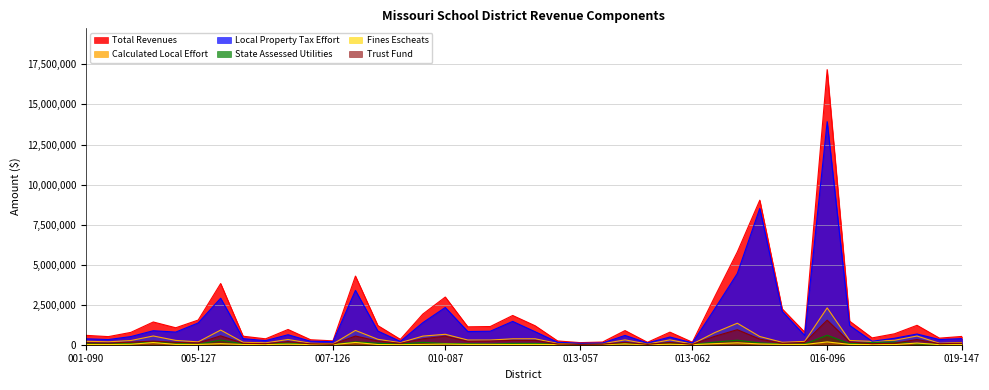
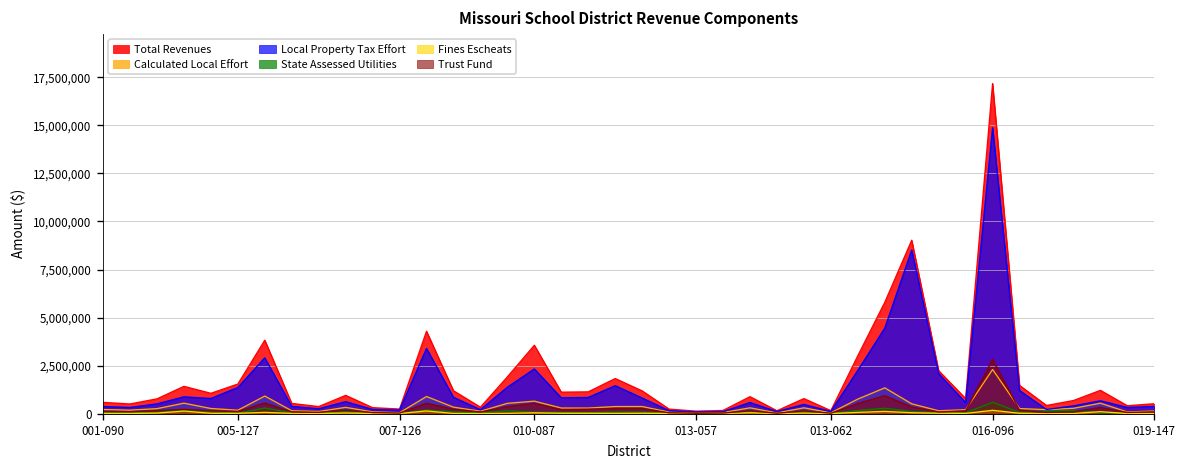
Total Revenues, 010-087: 3,000,000 -> 3,600,000
Local Property Tax Effort, 016-096: 13,900,000 -> 14,900,000
Trust Fund, 016-096: 1,500,000 -> 2,800,000
